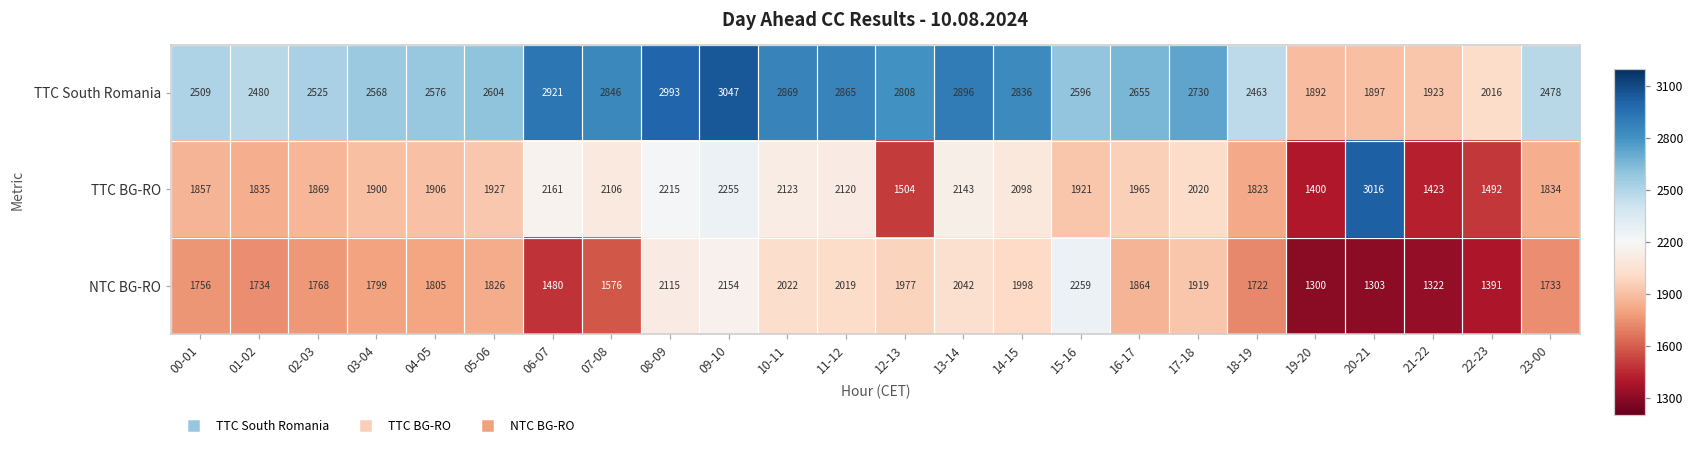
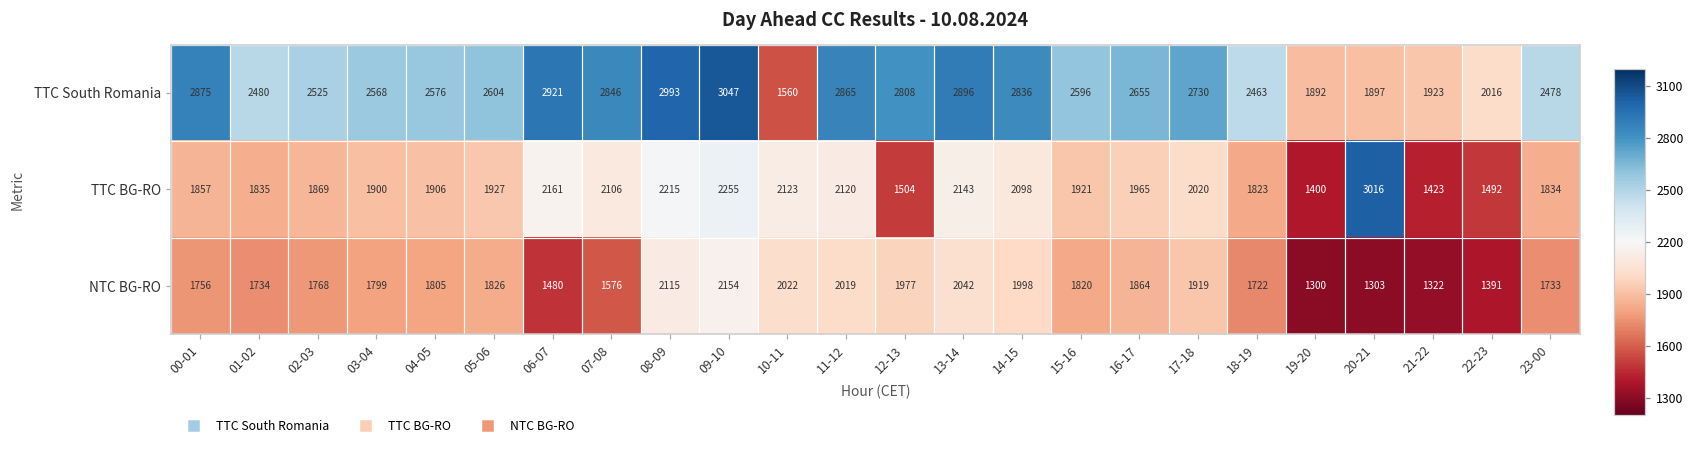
TTC South Romania, 00-01: 2509 -> 2875
TTC South Romania, 10-11: 2869 -> 1560
NTC BG-RO, 15-16: 2259 -> 1820
